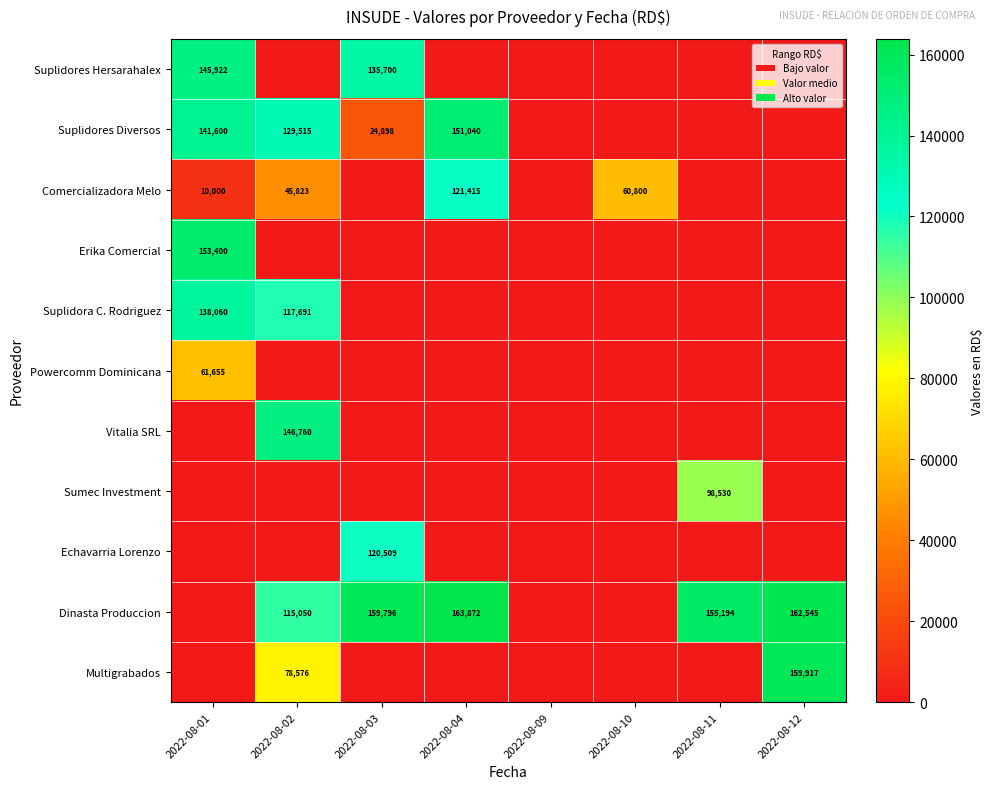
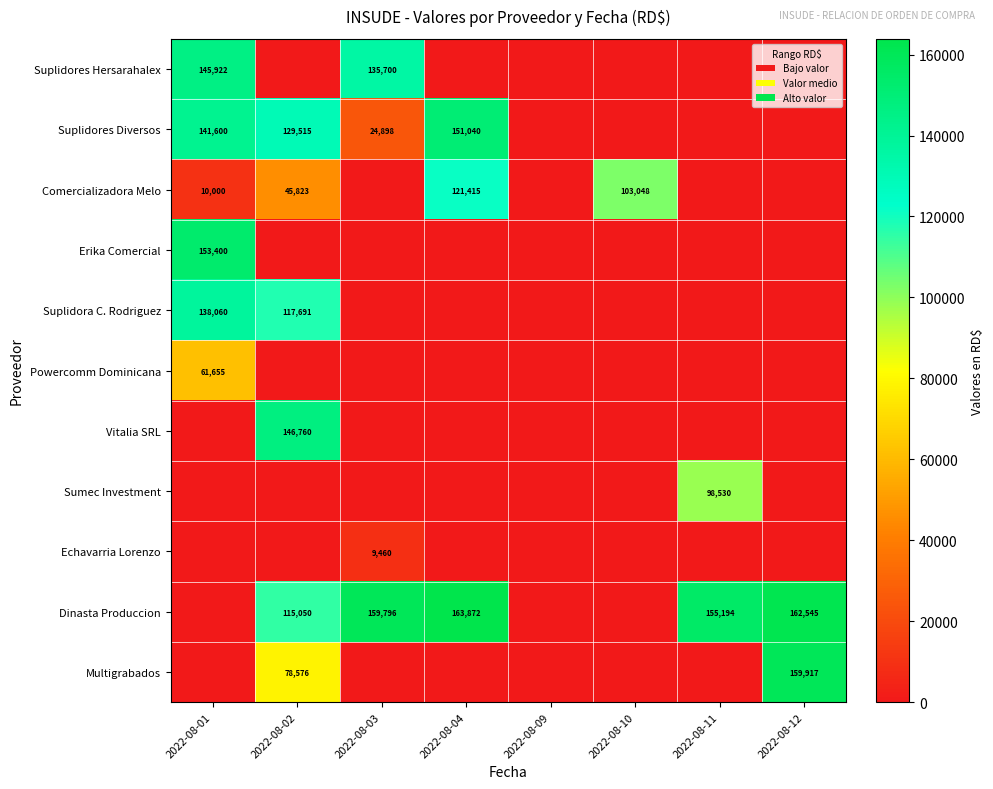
Comercializadora Melo, 2022-08-10: 60,800 -> 103,048
Echavarria Lorenzo, 2022-08-03: 120,509 -> 9,460
